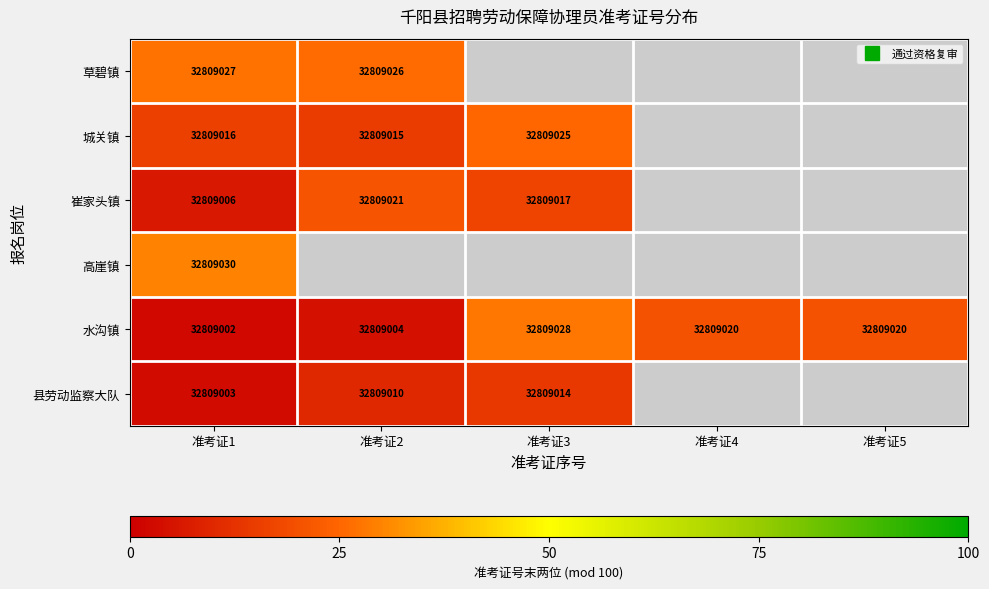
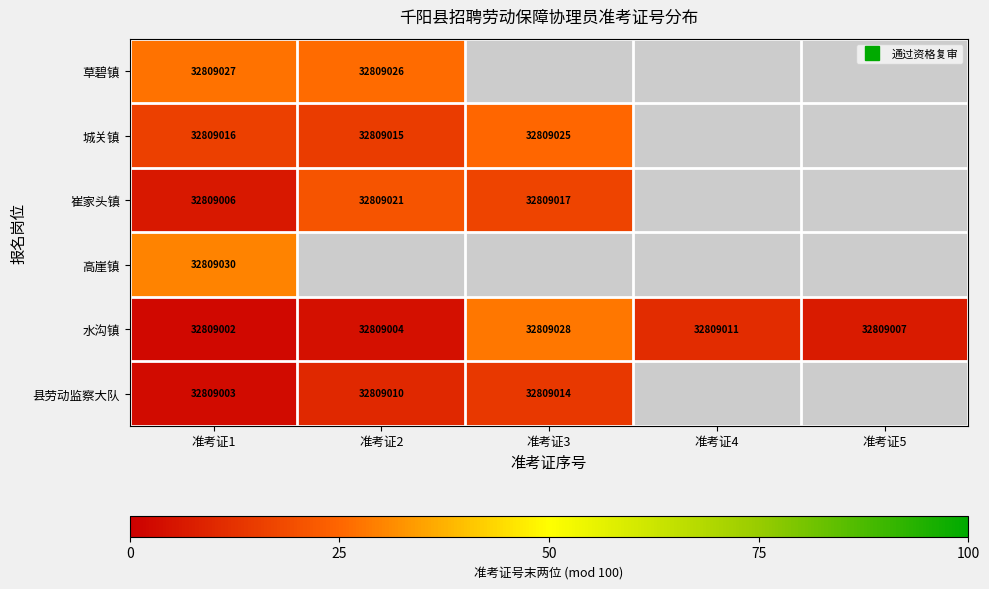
水沟镇, 准考证4: 32809020 -> 32809011
水沟镇, 准考证5: 32809020 -> 32809007
